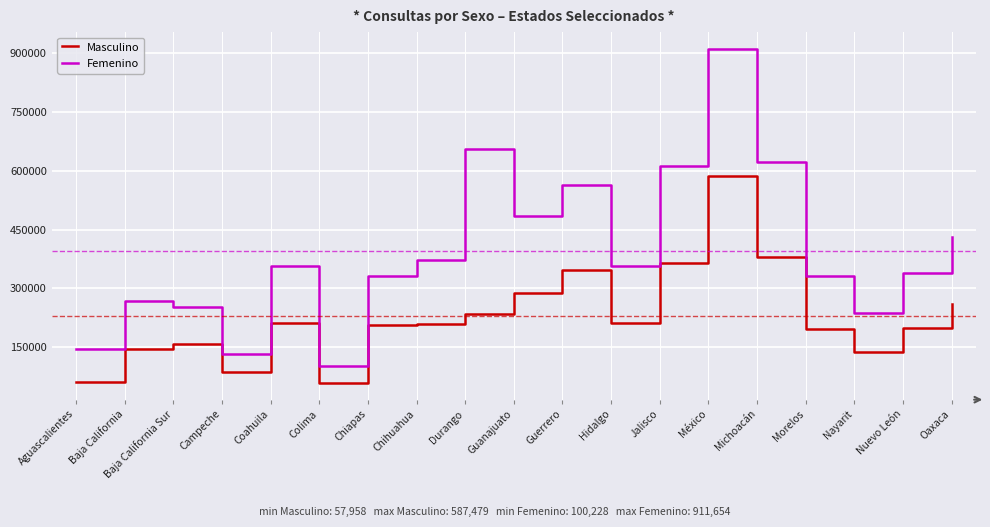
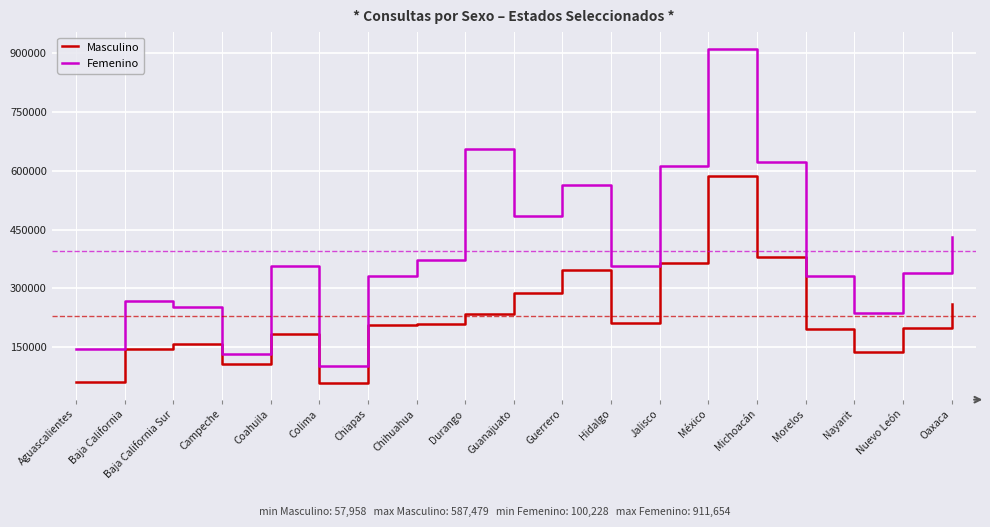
Masculino, Campeche: 90000 -> 110000
Masculino, Coahuila: 210000 -> 180000
